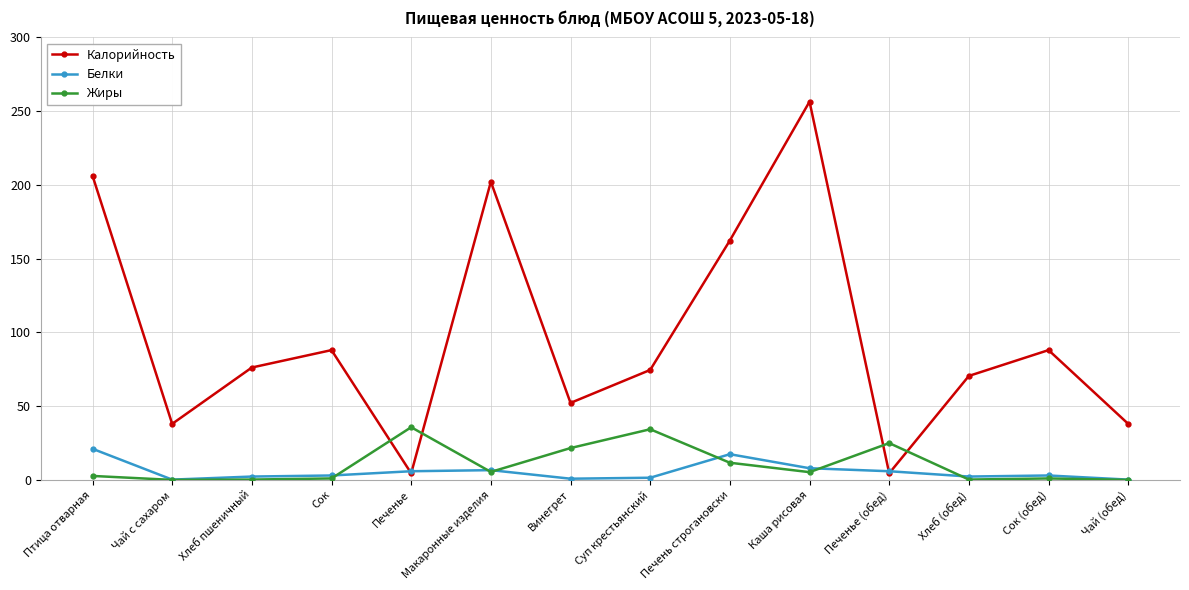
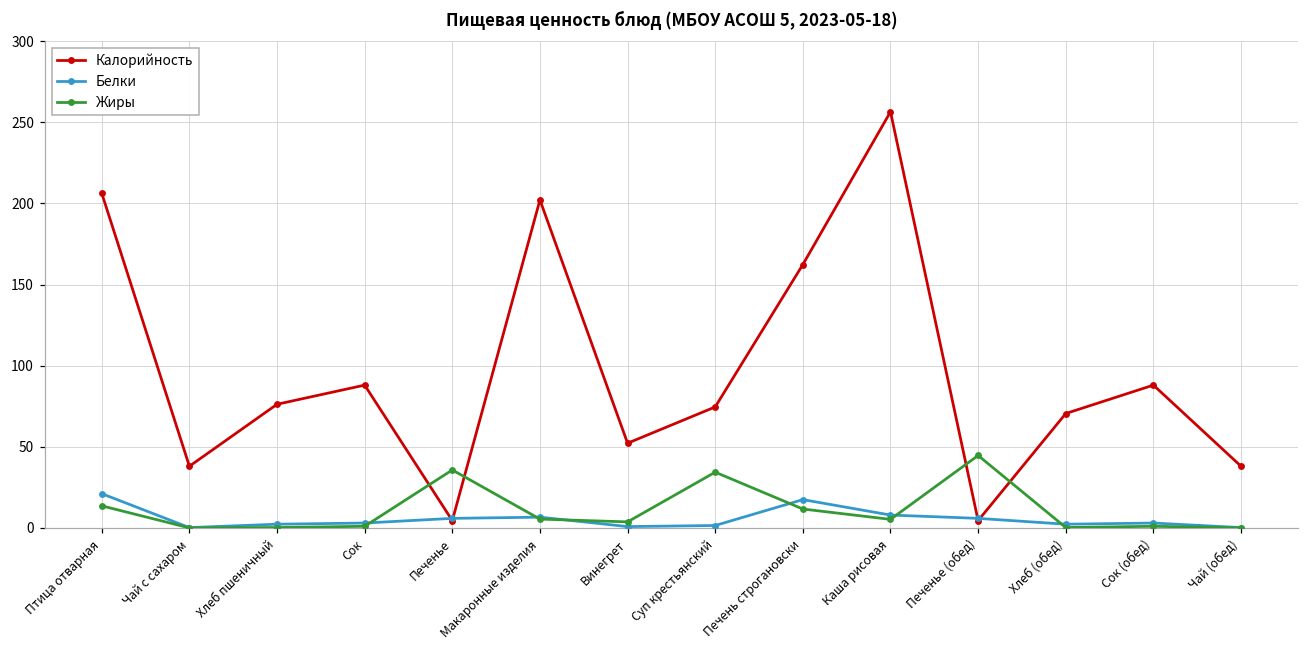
Жиры, Птица отварная: 3 -> 14
Жиры, Винегрет: 22 -> 4
Жиры, Печенье (обед): 25 -> 45
